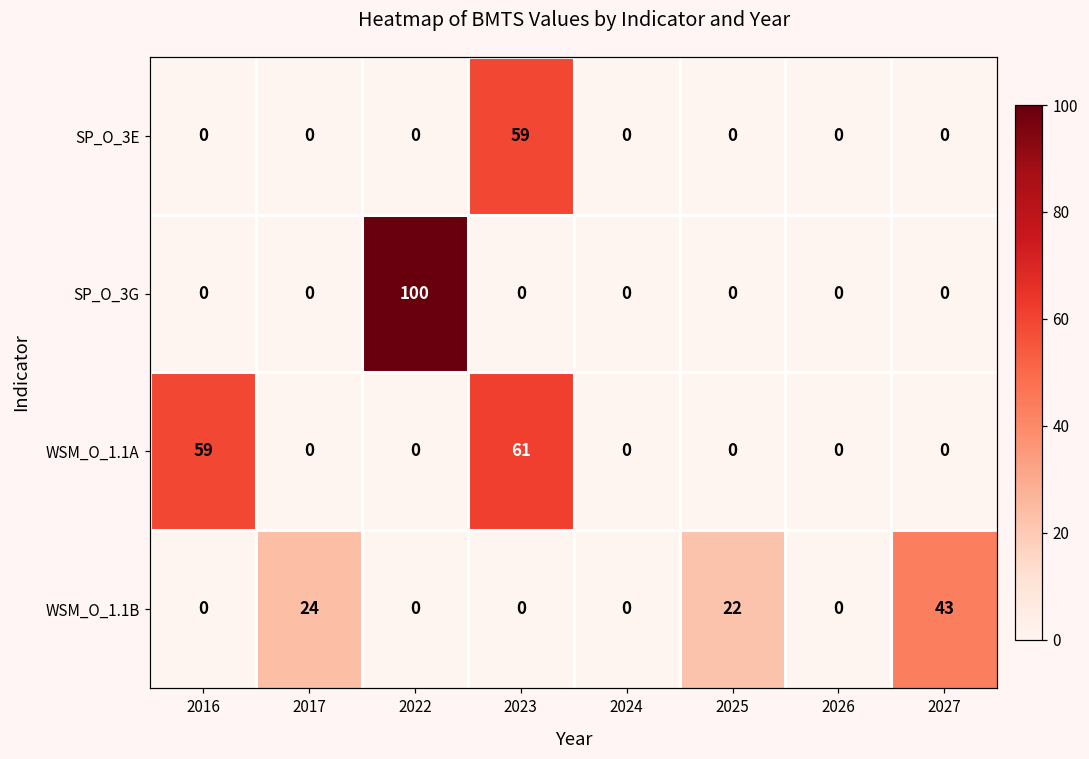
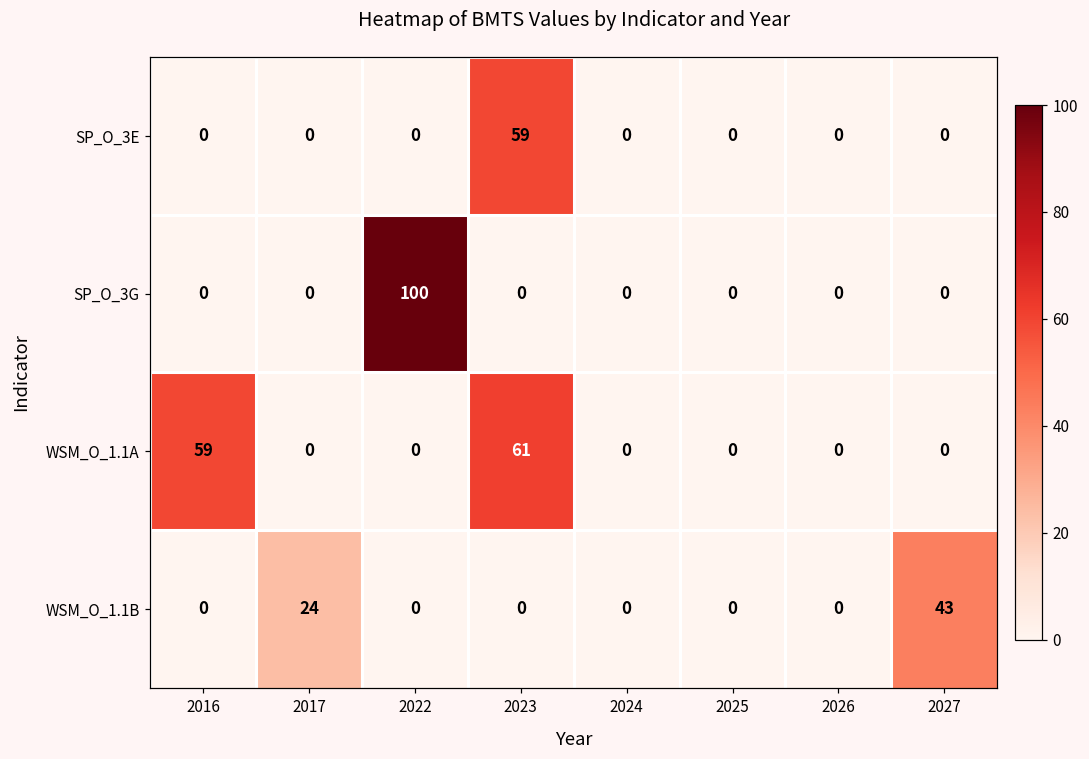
WSM_O_1.1B, 2025: 22 -> 0
